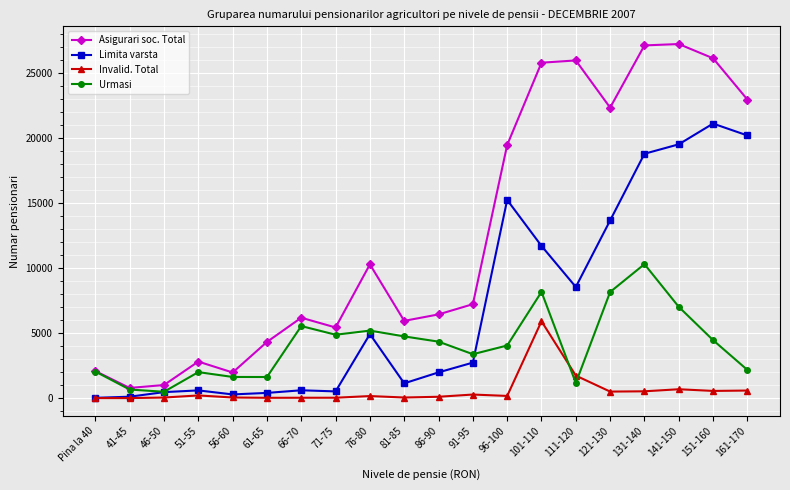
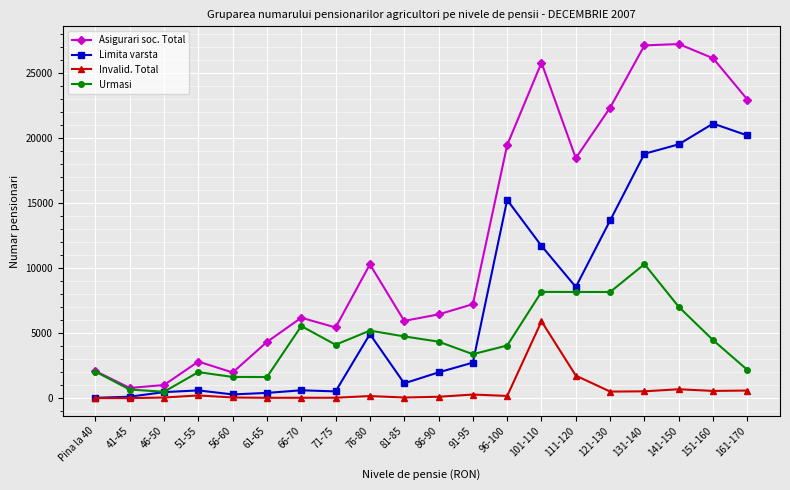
Urmasi, 71-75: 4900 -> 4100
Asigurari soc. Total, 111-120: 26000 -> 18500
Urmasi, 111-120: 1200 -> 8200
